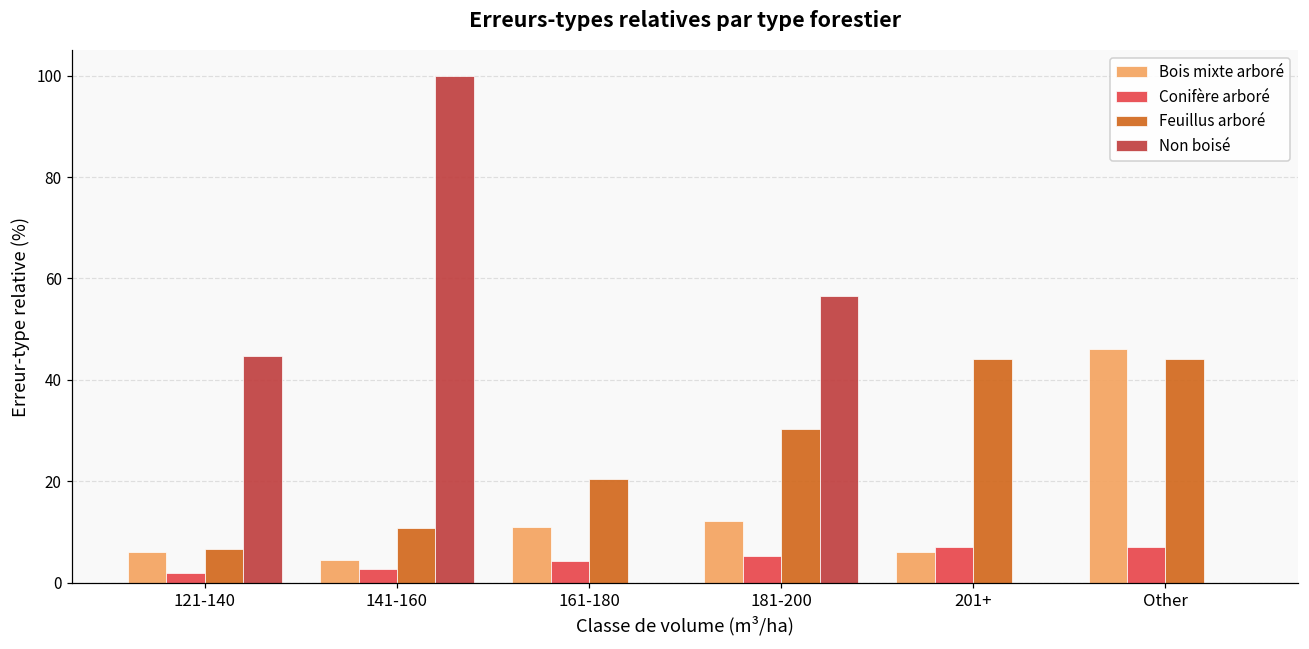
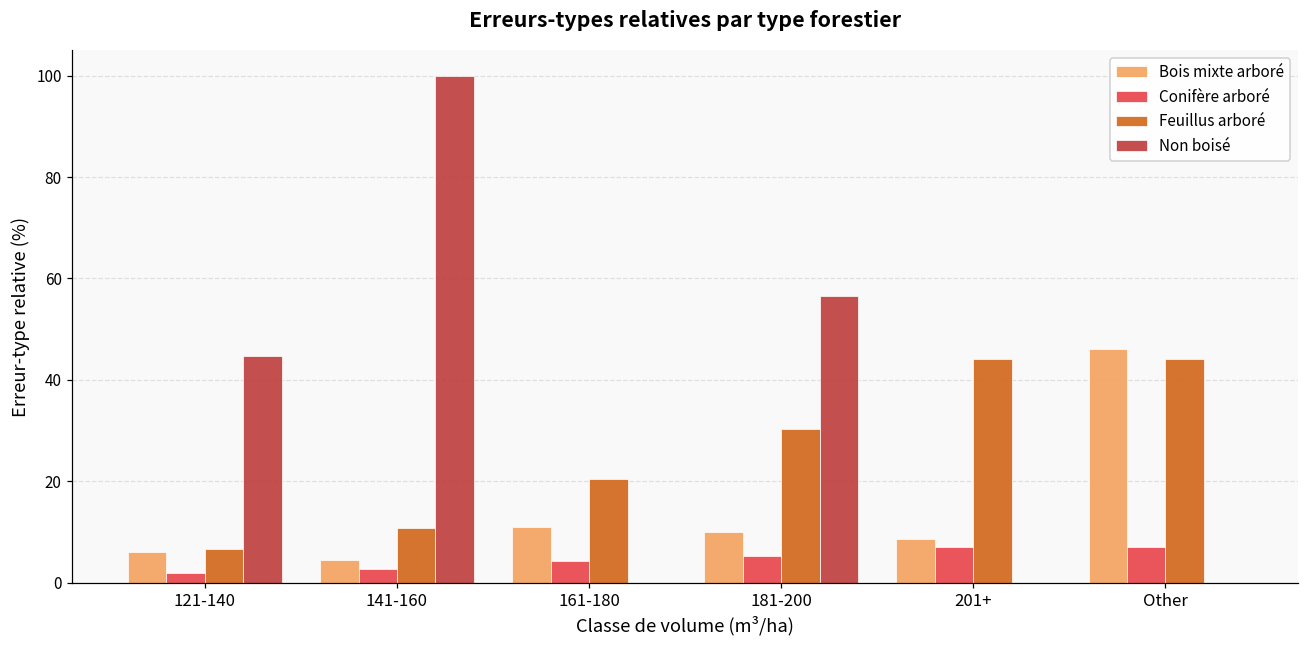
Bois mixte arboré, 181-200: 12 -> 10
Bois mixte arboré, 201+: 6 -> 9
